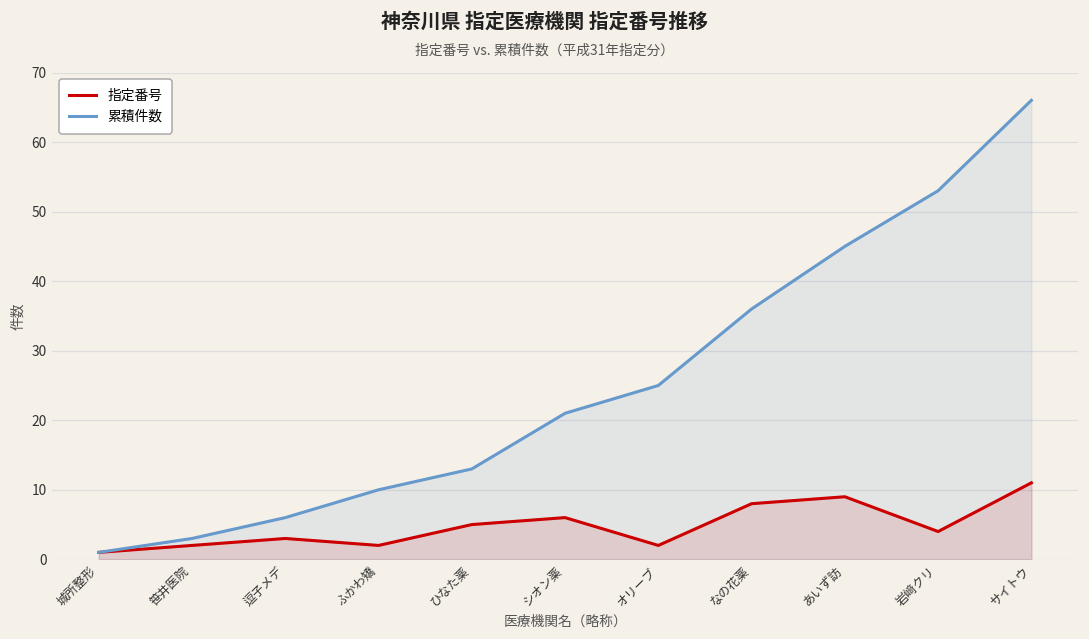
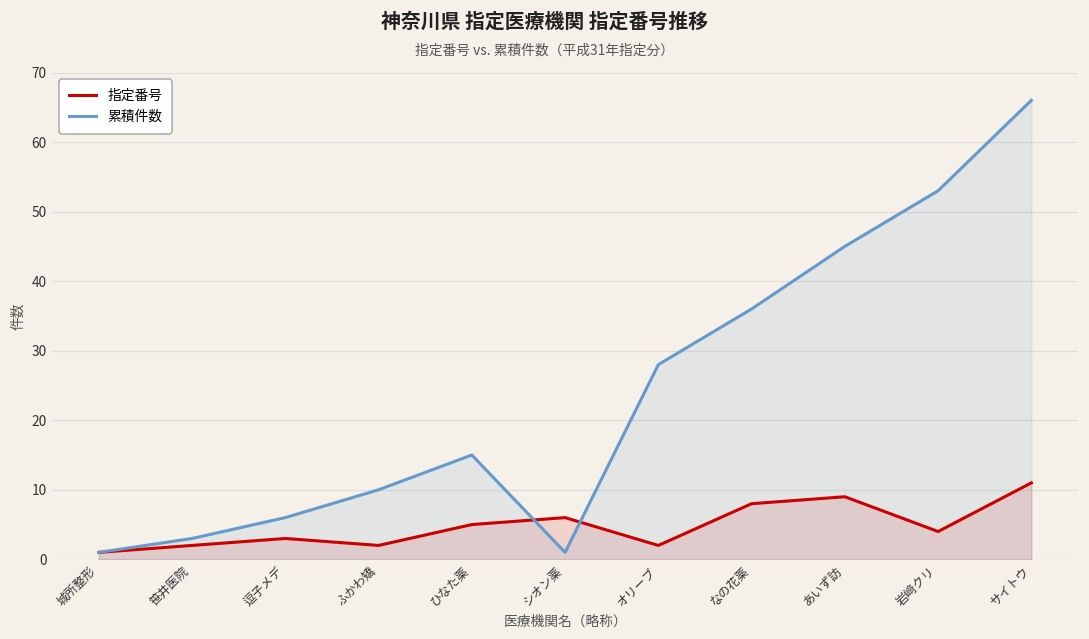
累積件数, ひなた薬: 13 -> 15
累積件数, シオン薬: 21 -> 1
累積件数, オリーブ: 25 -> 28
